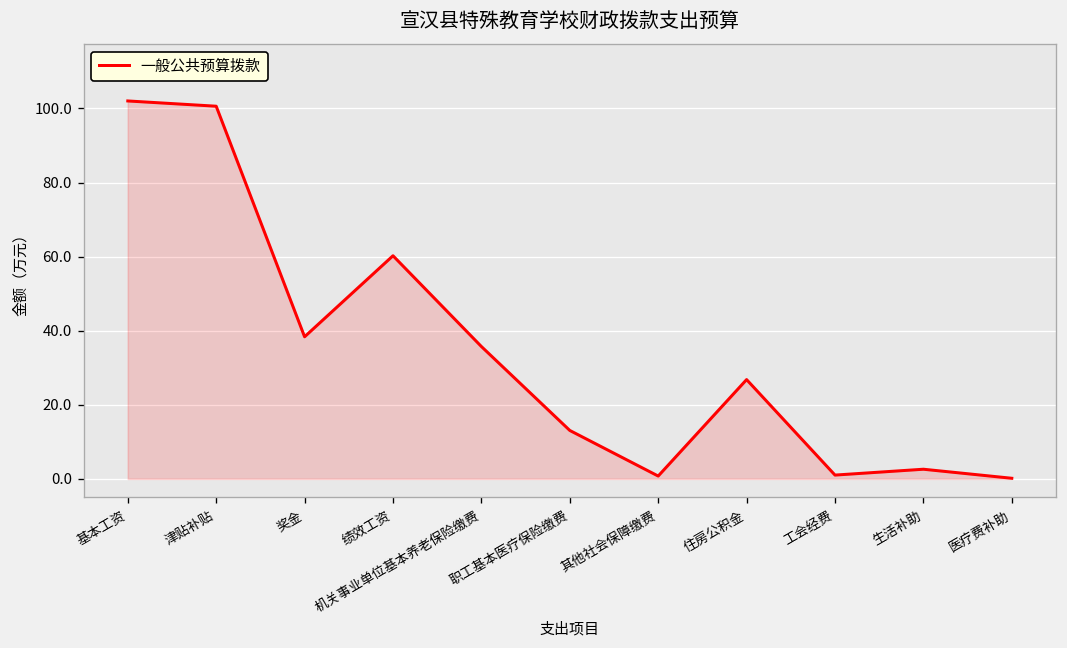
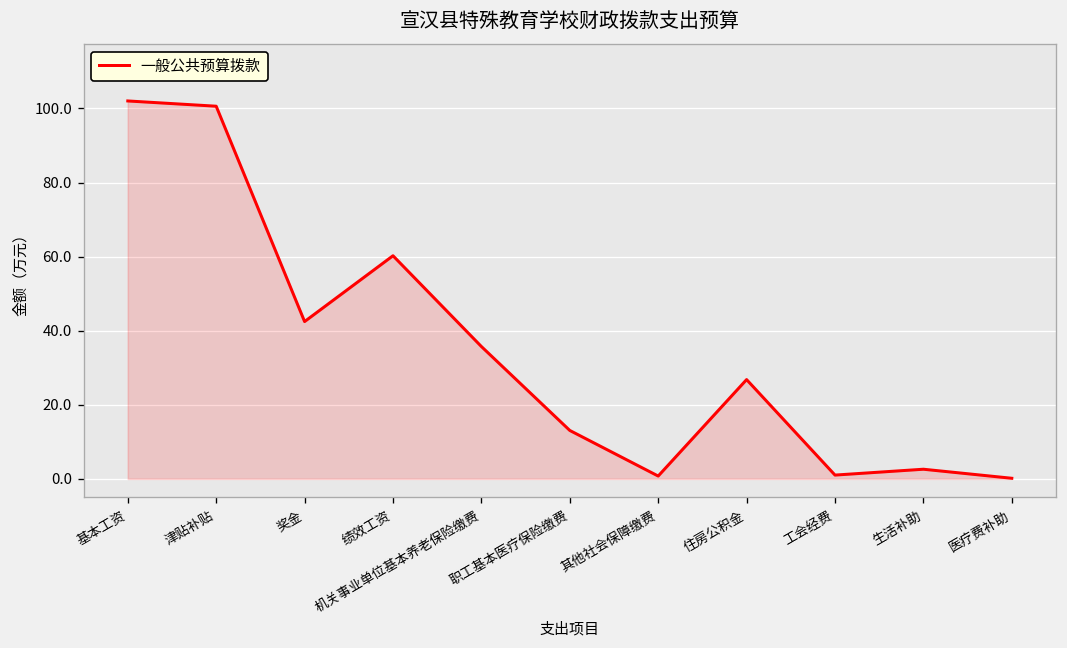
奖金: 38 -> 42
